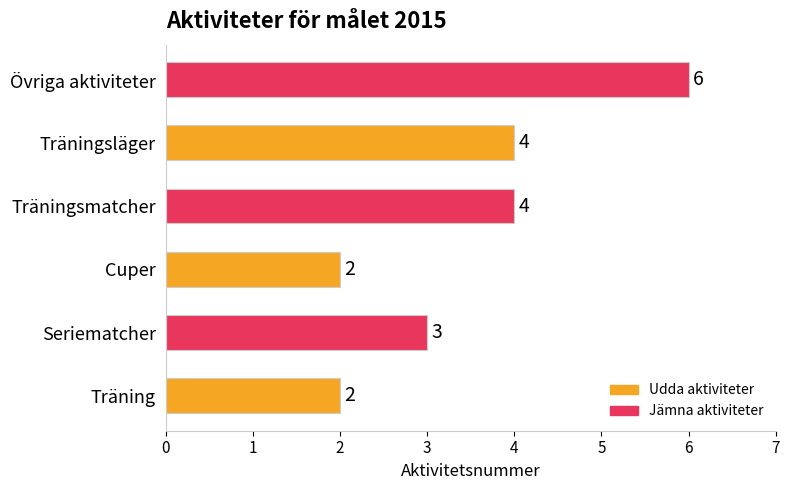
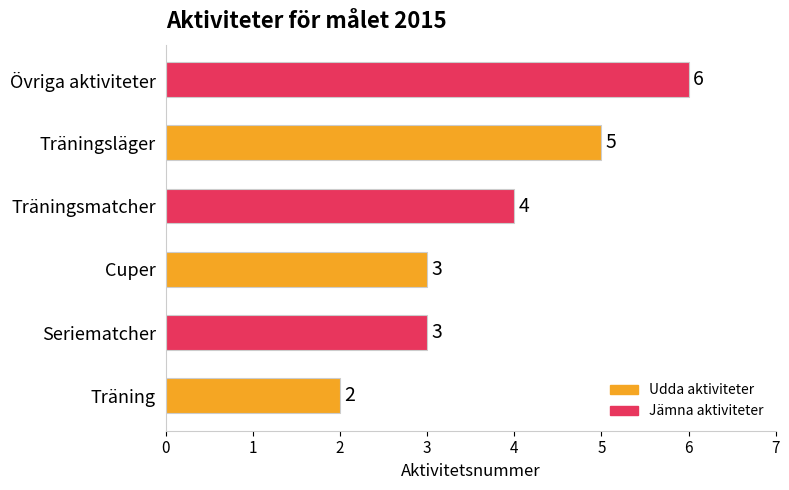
Träningsläger: 4 -> 5
Cuper: 2 -> 3
